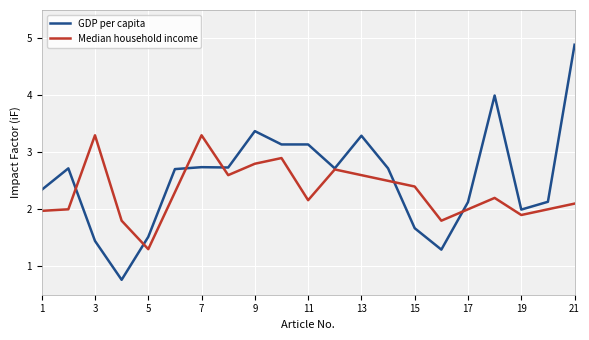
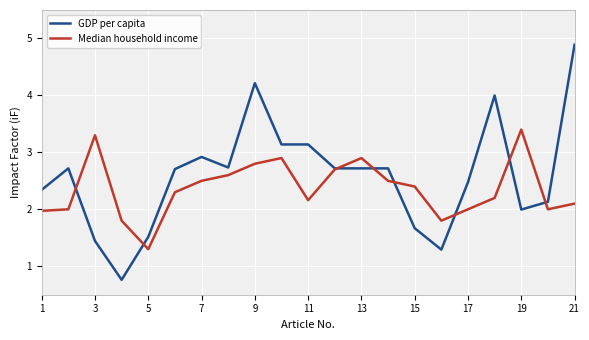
GDP per capita, 7: 2.7 -> 2.9
Median household income, 7: 3.3 -> 2.5
GDP per capita, 9: 3.4 -> 4.2
GDP per capita, 13: 3.3 -> 2.7
Median household income, 13: 2.6 -> 2.9
GDP per capita, 17: 2.1 -> 2.5
Median household income, 19: 1.9 -> 3.4
